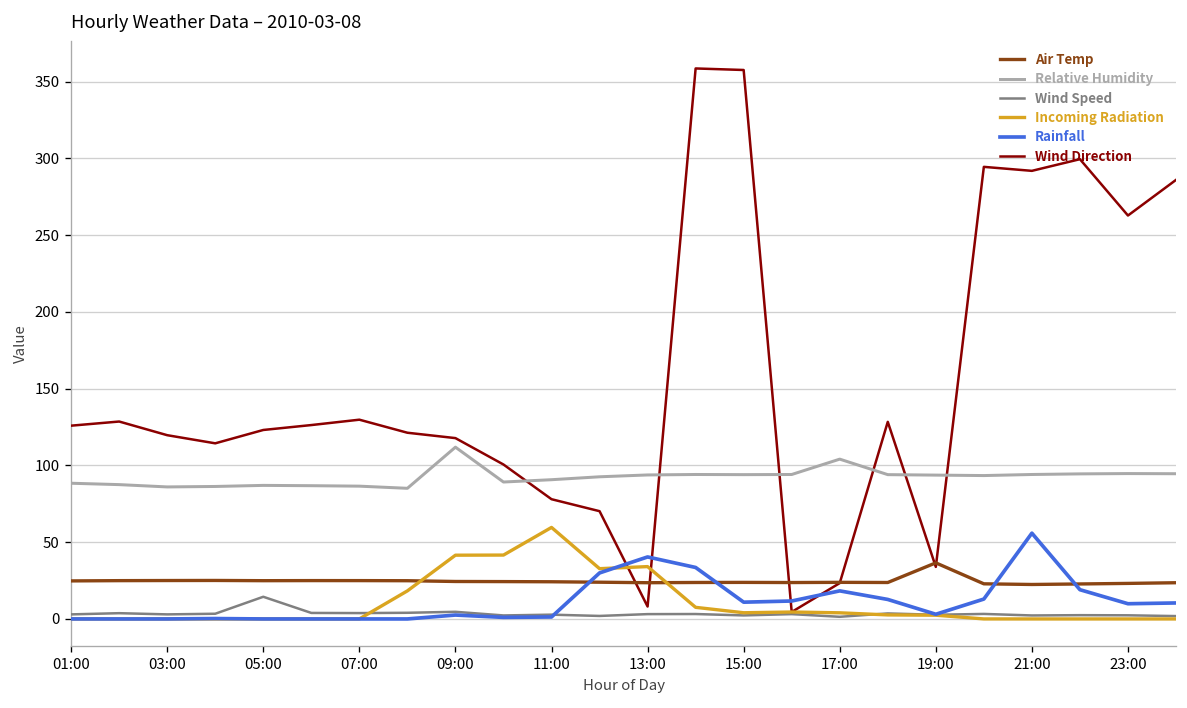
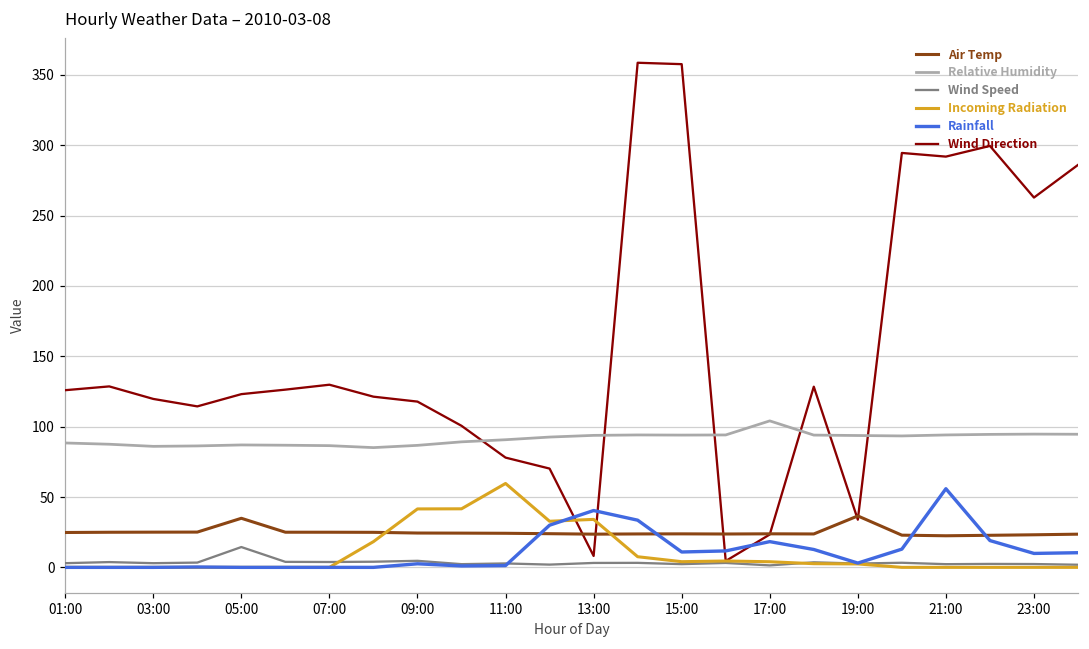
Air Temp, 05:00: 25 -> 35
Relative Humidity, 09:00: 112 -> 87
